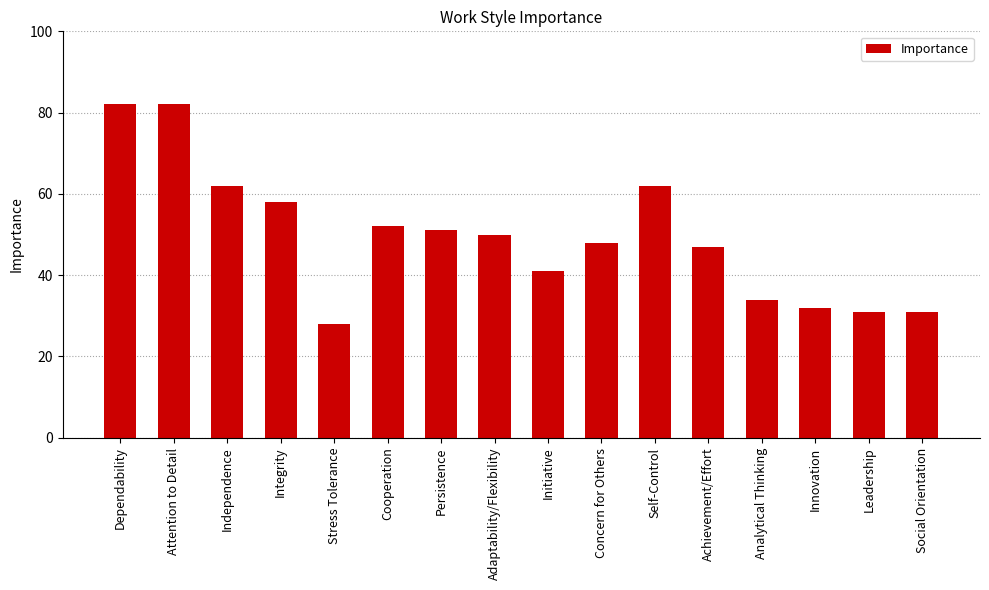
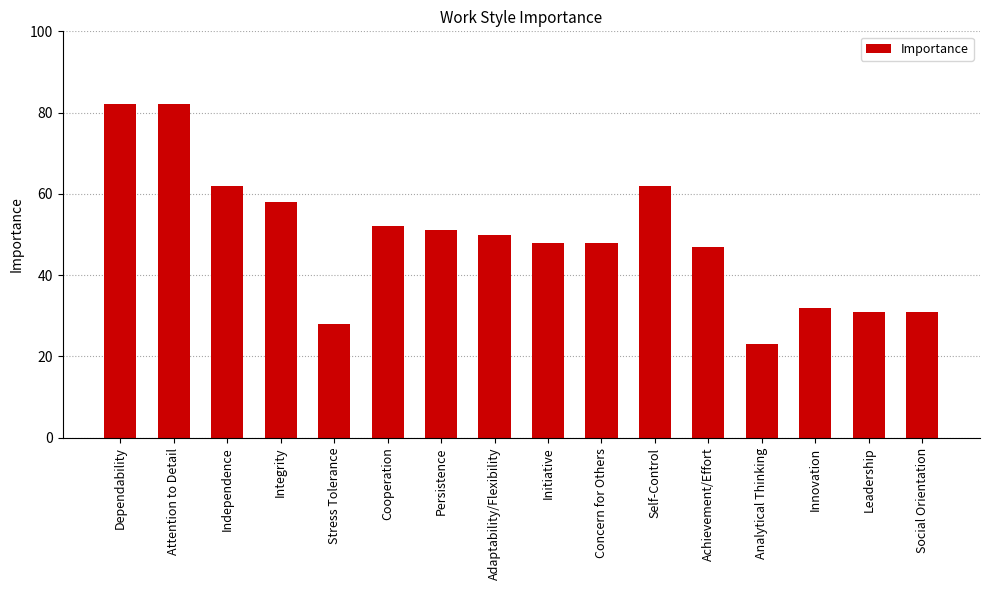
Initiative: 41 -> 48
Analytical Thinking: 34 -> 23
